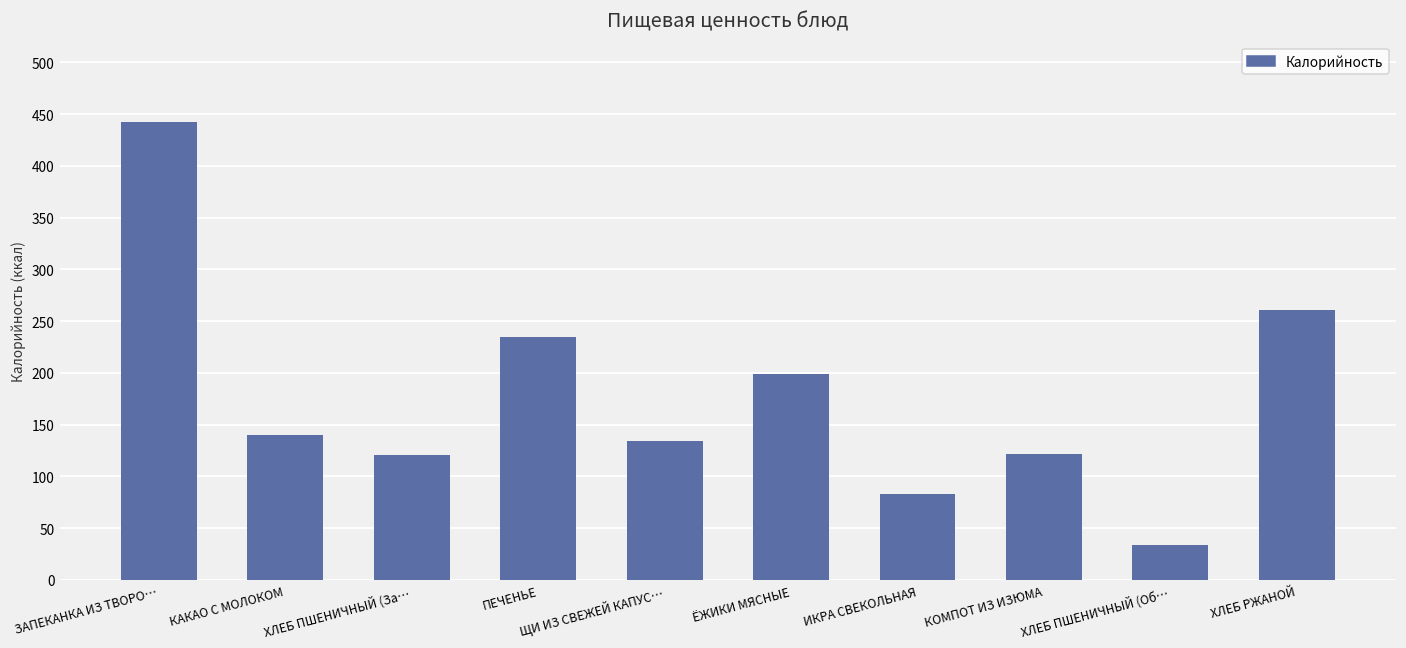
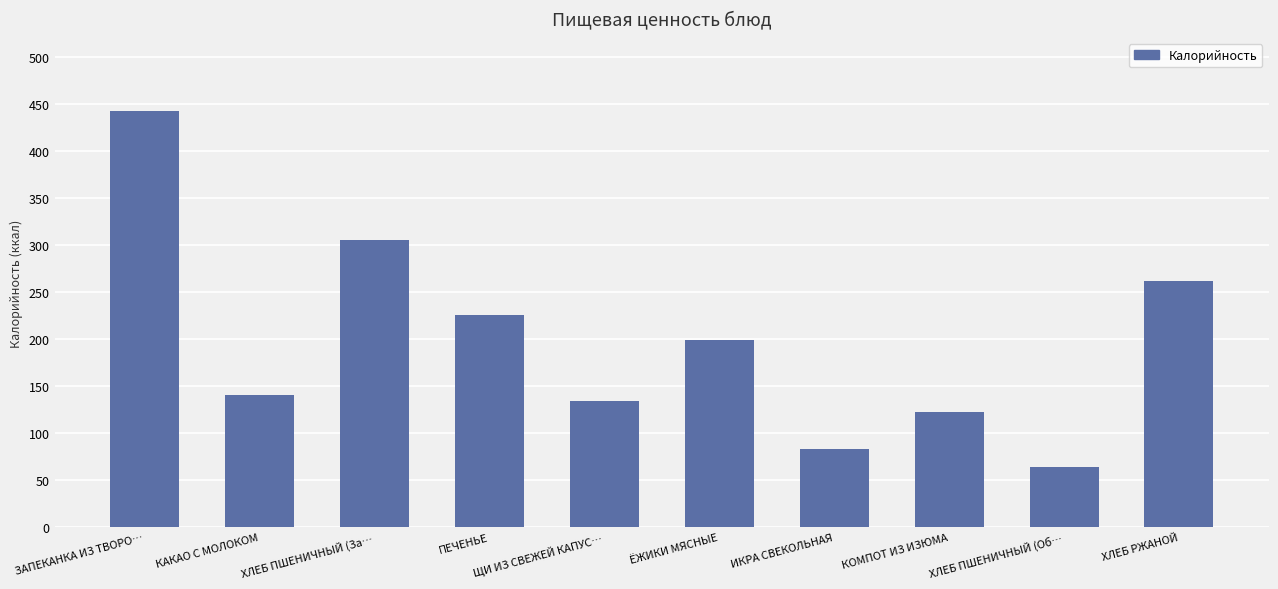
ХЛЕБ ПШЕНИЧНЫЙ (За…: 120 -> 310
ПЕЧЕНЬЕ: 240 -> 230
ХЛЕБ ПШЕНИЧНЫЙ (Об…: 30 -> 60
